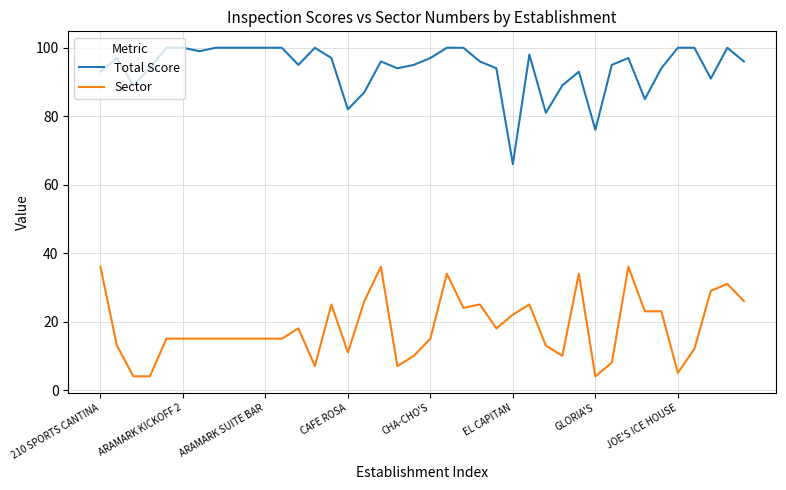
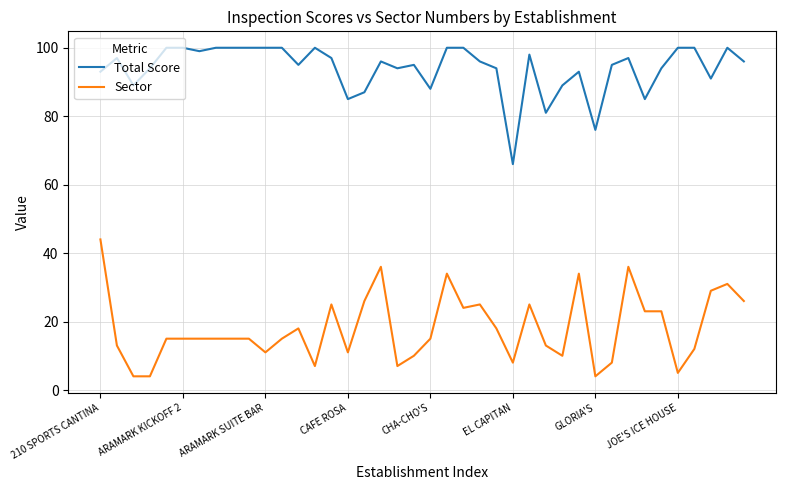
Sector, 210 SPORTS CANTINA: 36 -> 44
Sector, ARAMARK SUITE BAR: 15 -> 11
Total Score, CAFE ROSA: 82 -> 85
Total Score, CHA-CHO'S: 97 -> 88
Sector, EL CAPITAN: 22 -> 8
